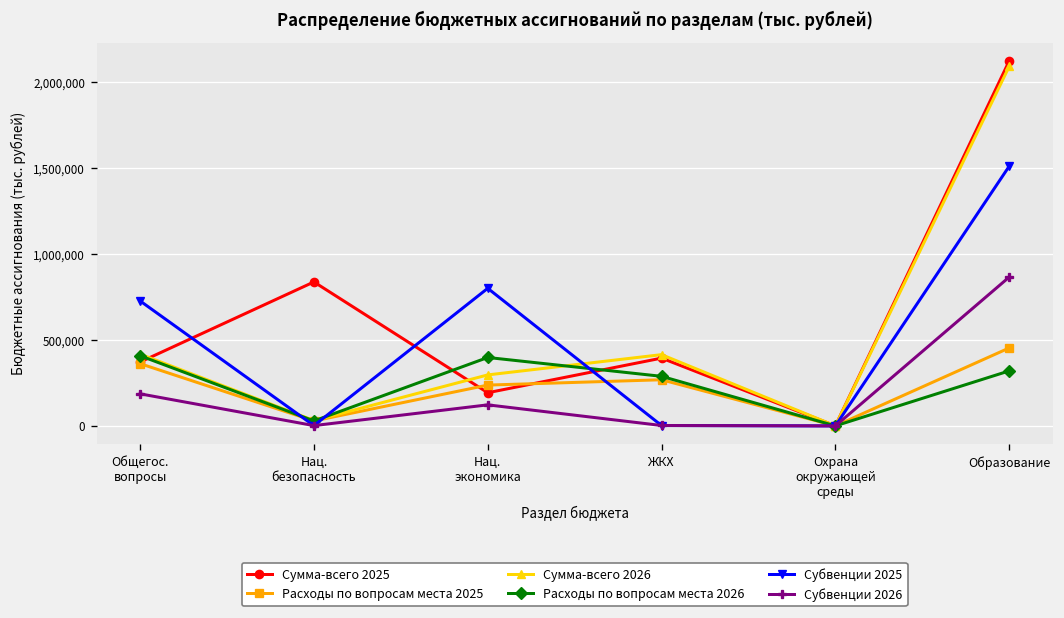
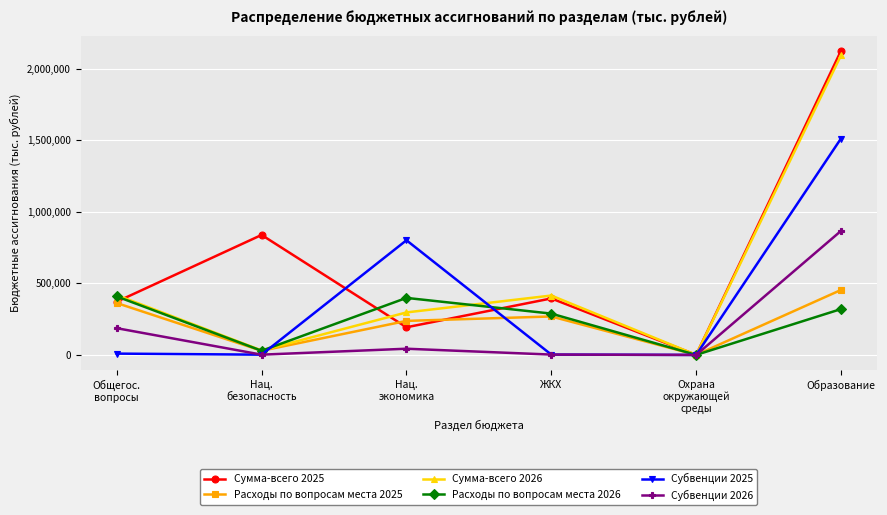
Субвенции 2025, Общегос. вопросы: 730,000 -> 10,000
Субвенции 2026, Нац. экономика: 120,000 -> 40,000
